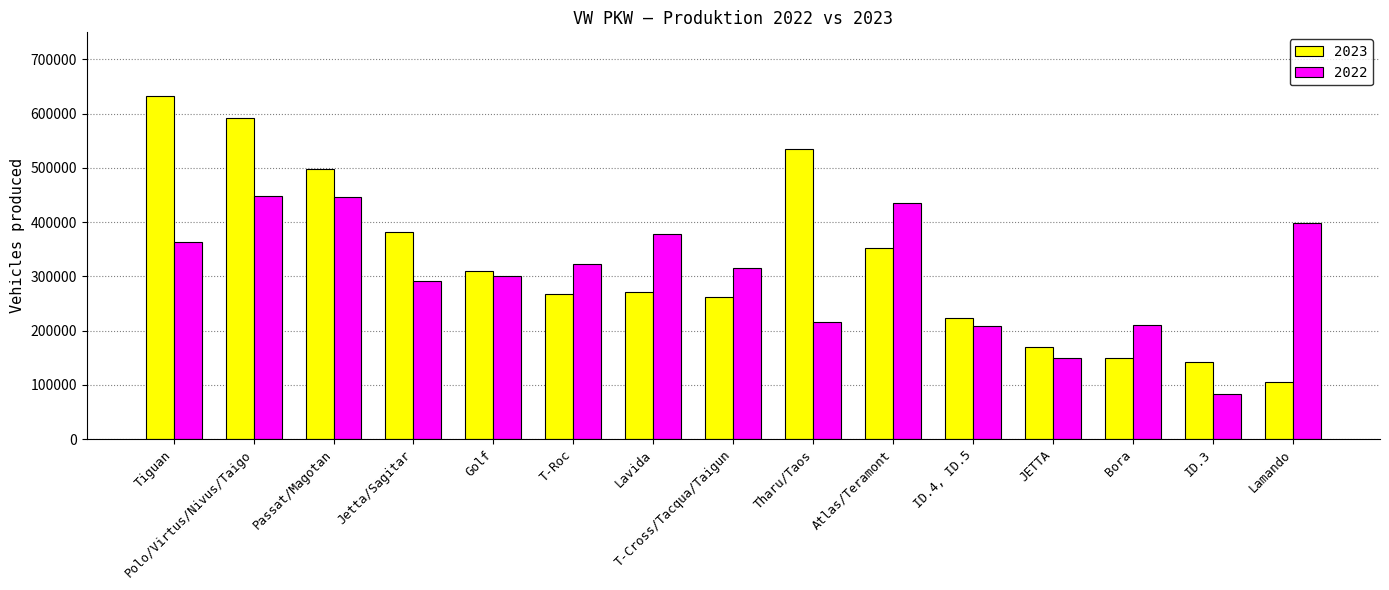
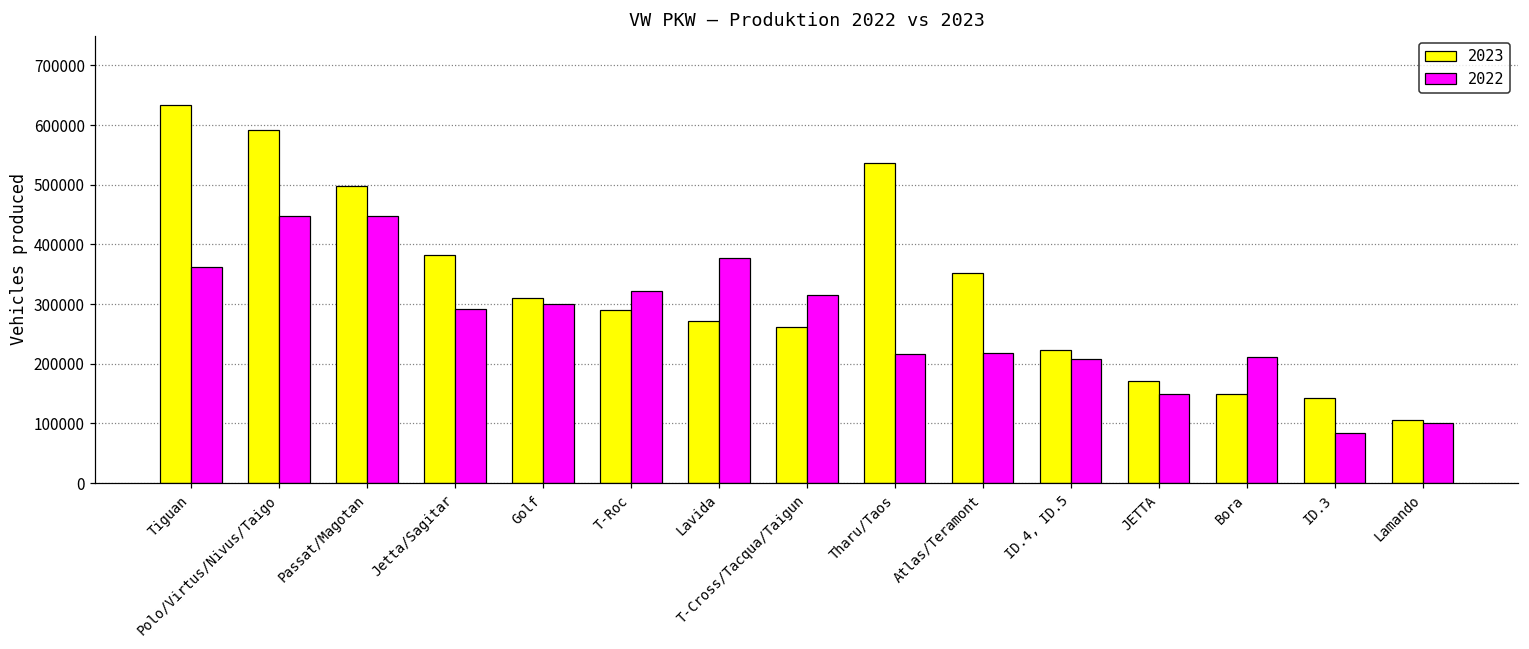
2023, T-Roc: 270000 -> 290000
2022, Atlas/Teramont: 430000 -> 220000
2022, Lamando: 400000 -> 100000
